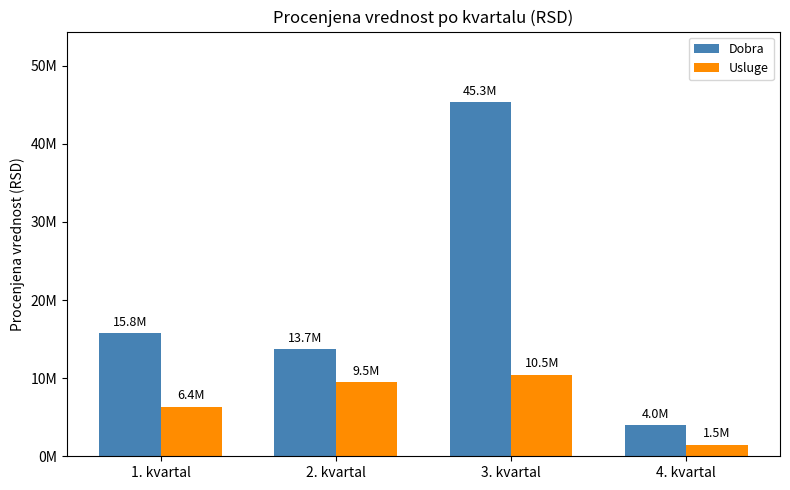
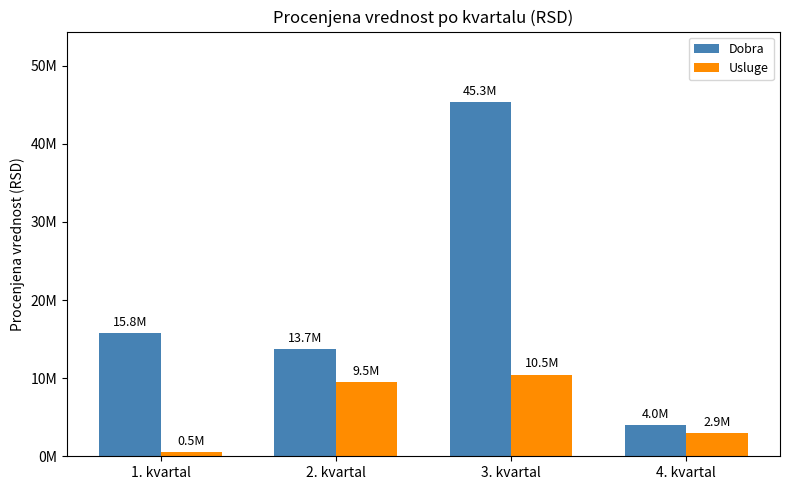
Usluge, 1. kvartal: 6.4M -> 0.5M
Usluge, 4. kvartal: 1.5M -> 2.9M
